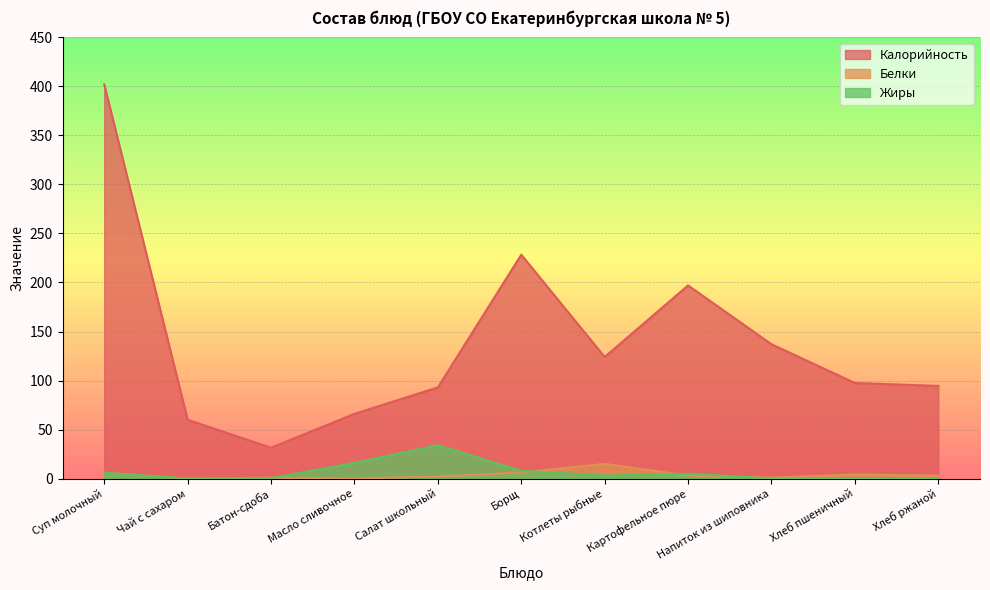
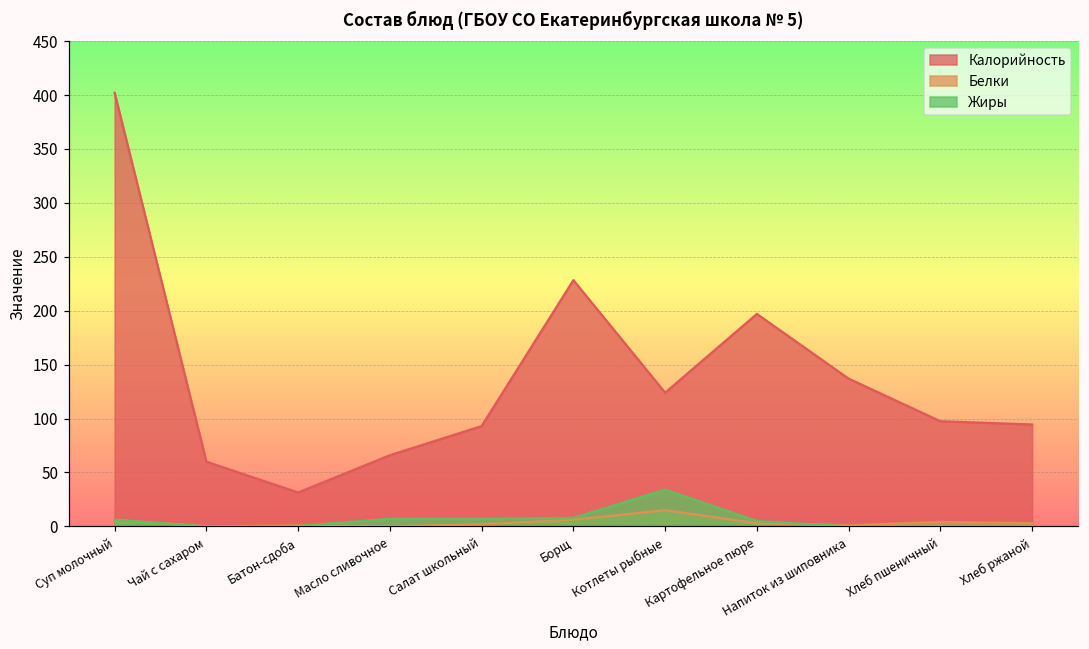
Жиры, Масло сливочное: 20 -> 10
Жиры, Салат школьный: 30 -> 10
Жиры, Котлеты рыбные: 0 -> 30
